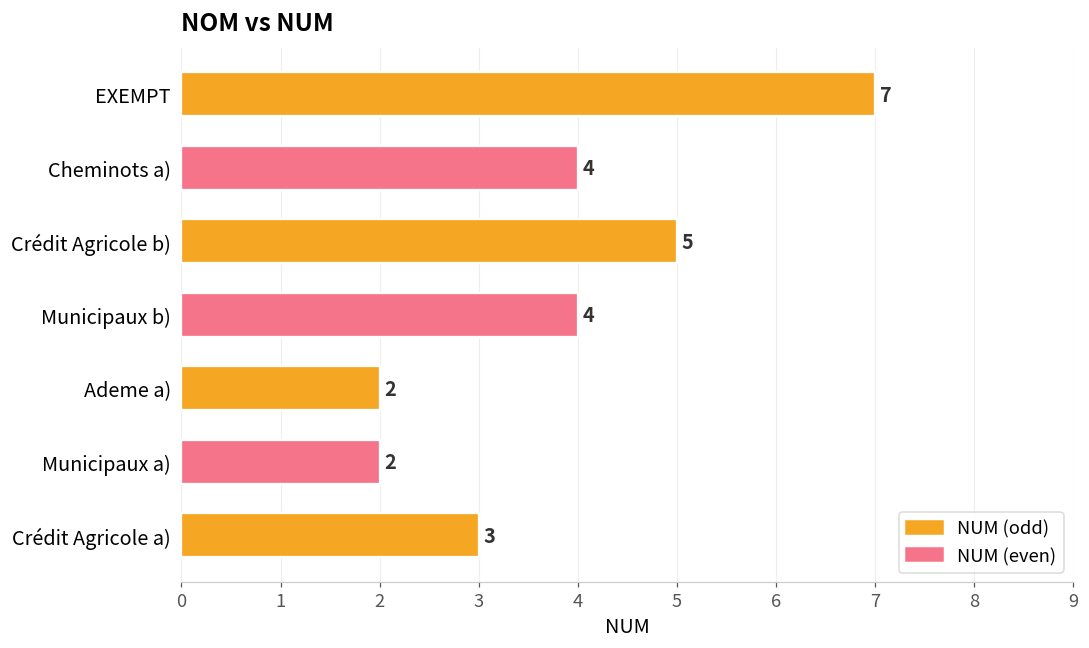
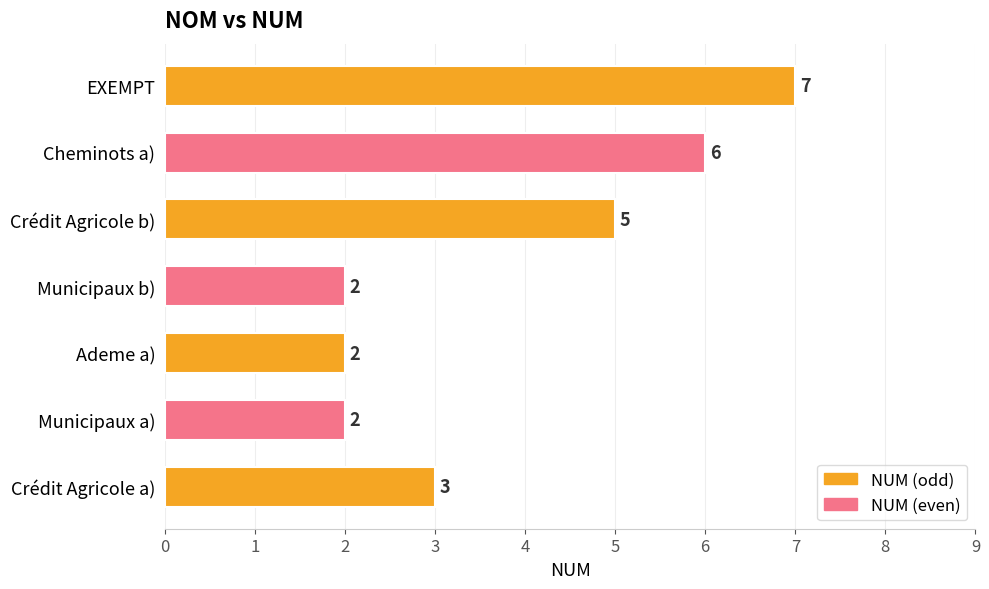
Cheminots a): 4 -> 6
Municipaux b): 4 -> 2
